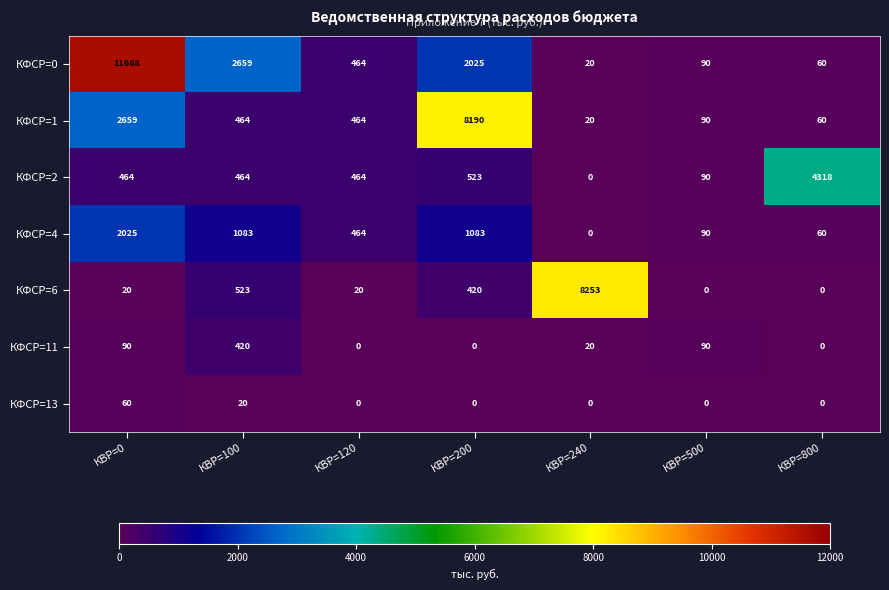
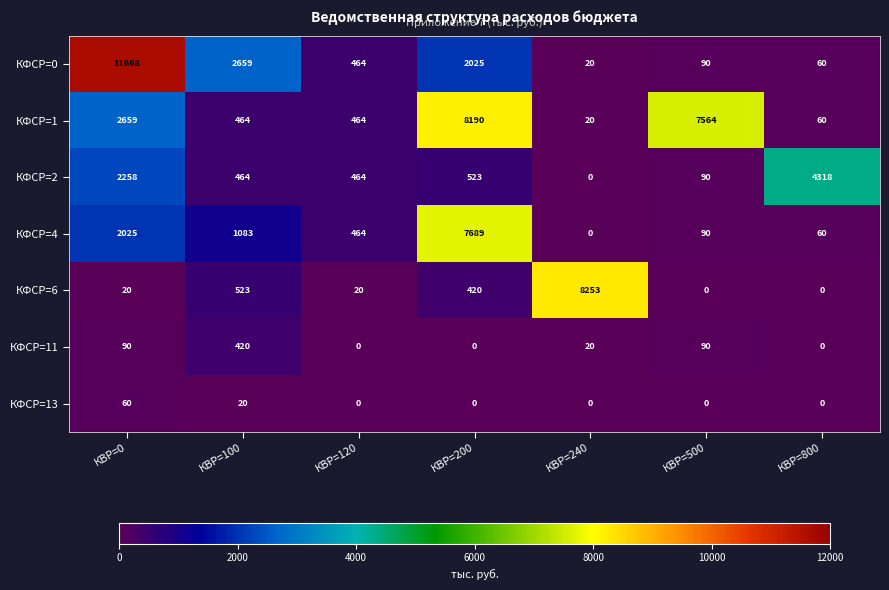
КФСР=1, КВР=500: 90 -> 7564
КФСР=2, КВР=0: 464 -> 2258
КФСР=4, КВР=200: 1083 -> 7689
